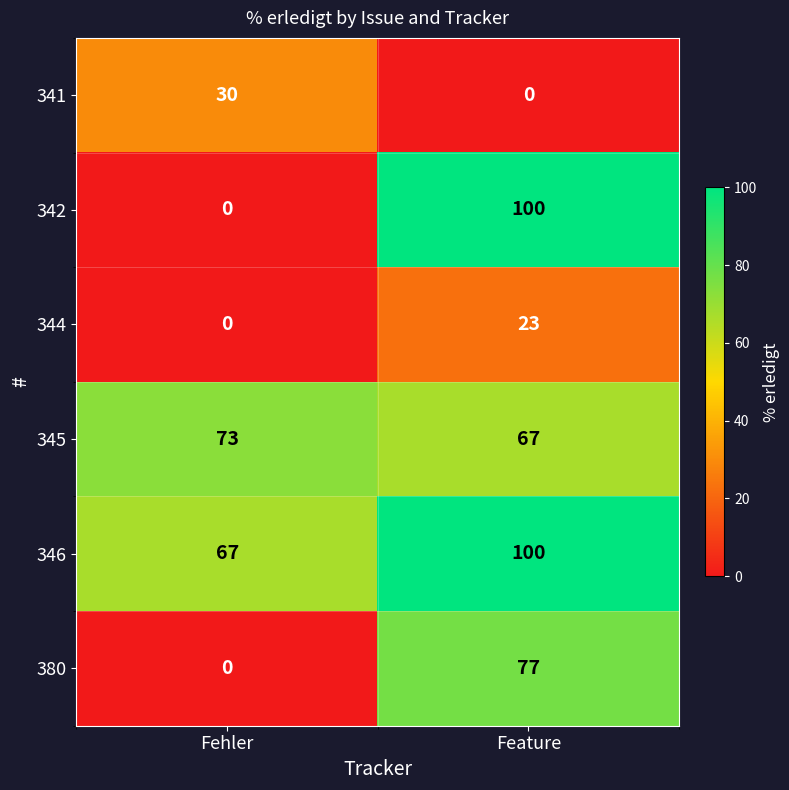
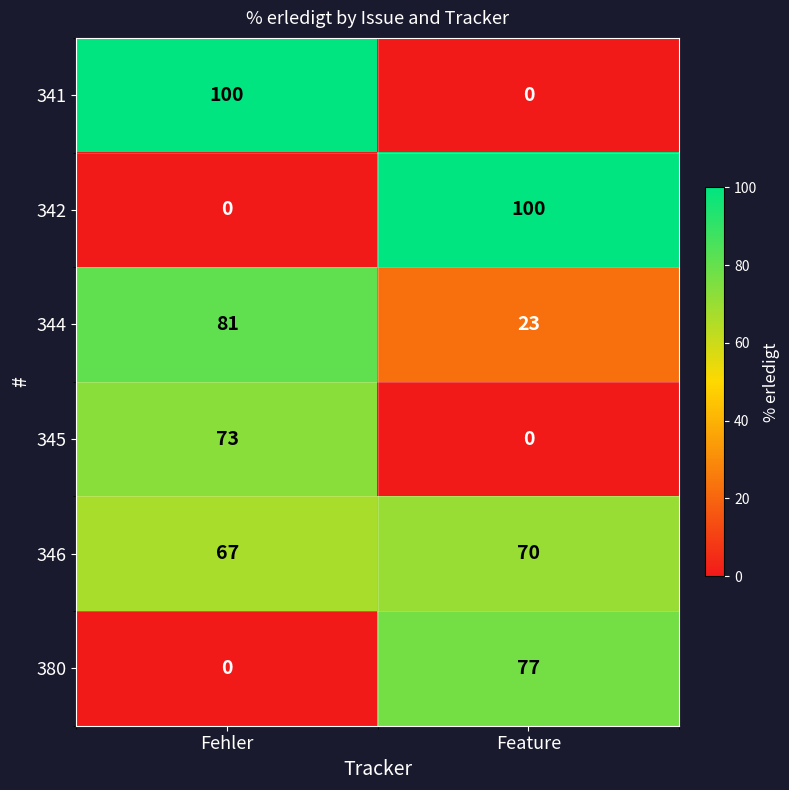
341, Fehler: 30 -> 100
344, Fehler: 0 -> 81
345, Feature: 67 -> 0
346, Feature: 100 -> 70
